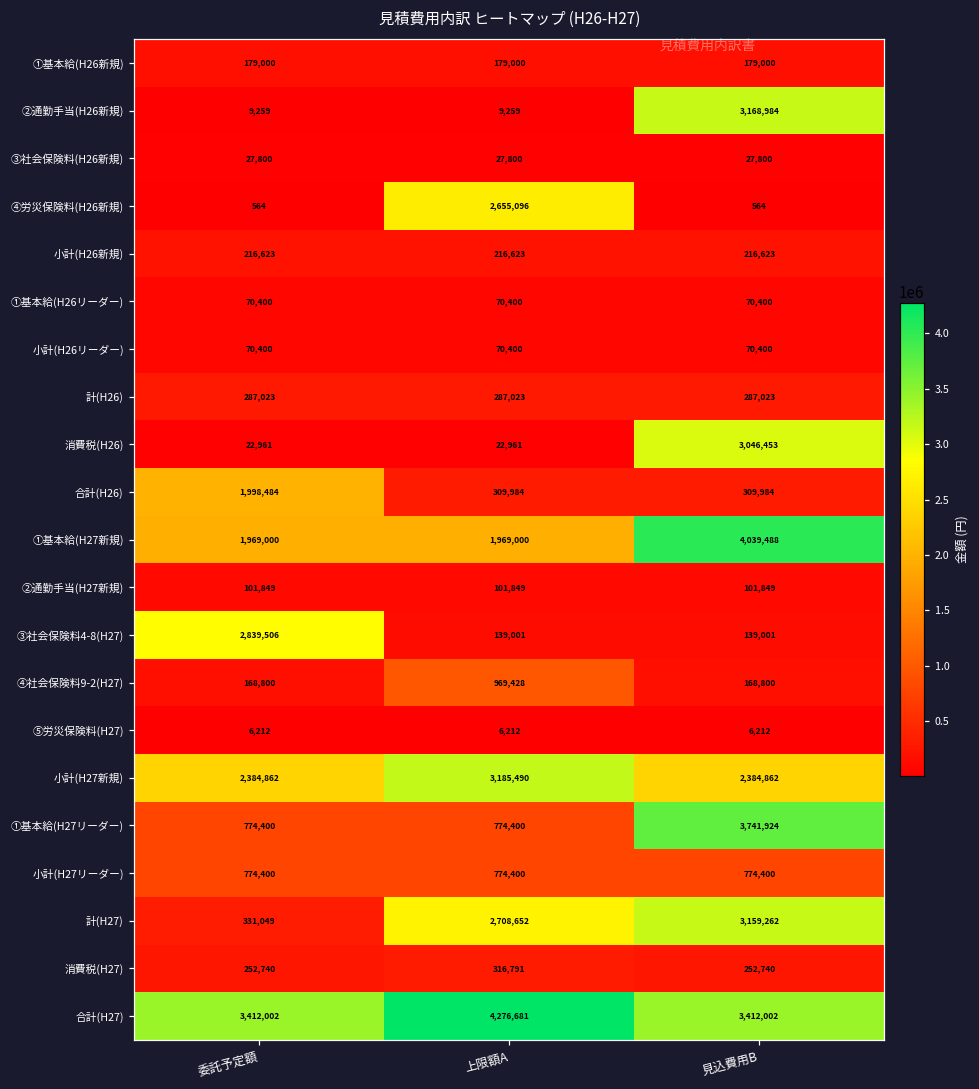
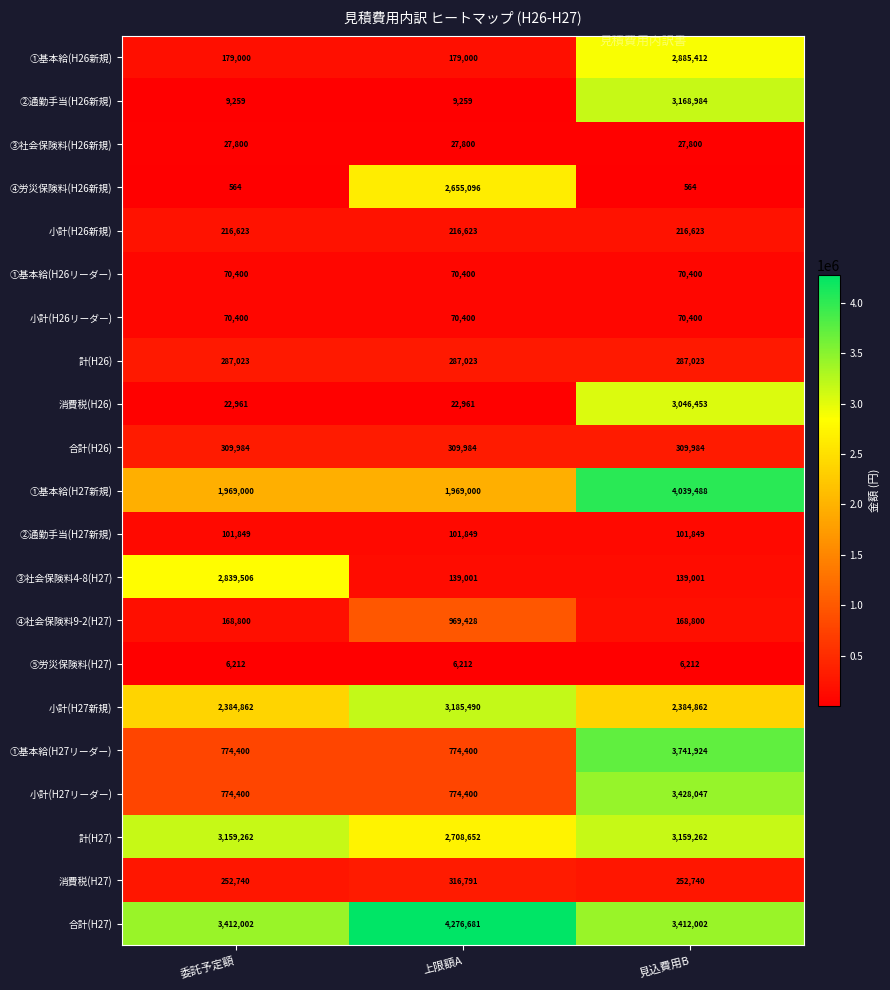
①基本給(H26新規), 見込費用B: 179,000 -> 2,885,412
合計(H26), 委託予定額: 1,998,484 -> 309,984
小計(H27リーダー), 見込費用B: 774,400 -> 3,428,047
計(H27), 委託予定額: 331,049 -> 3,159,262
